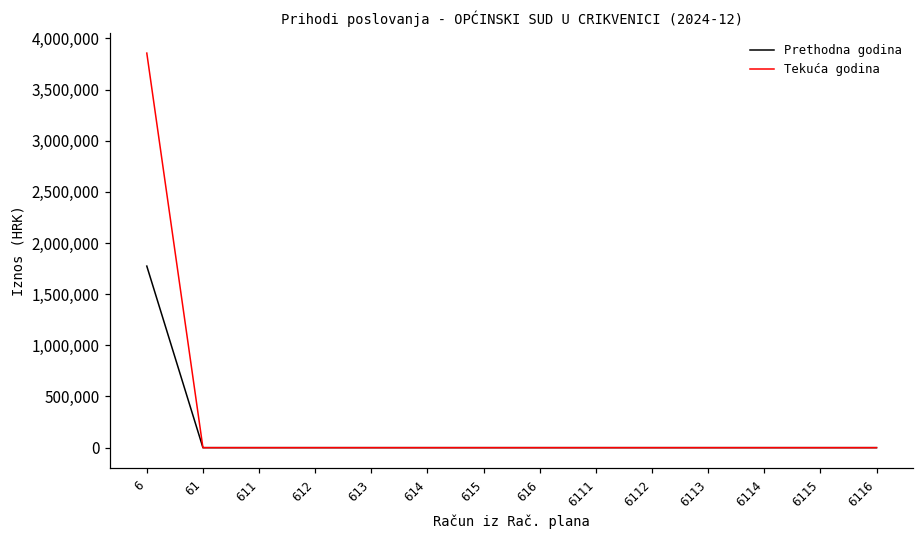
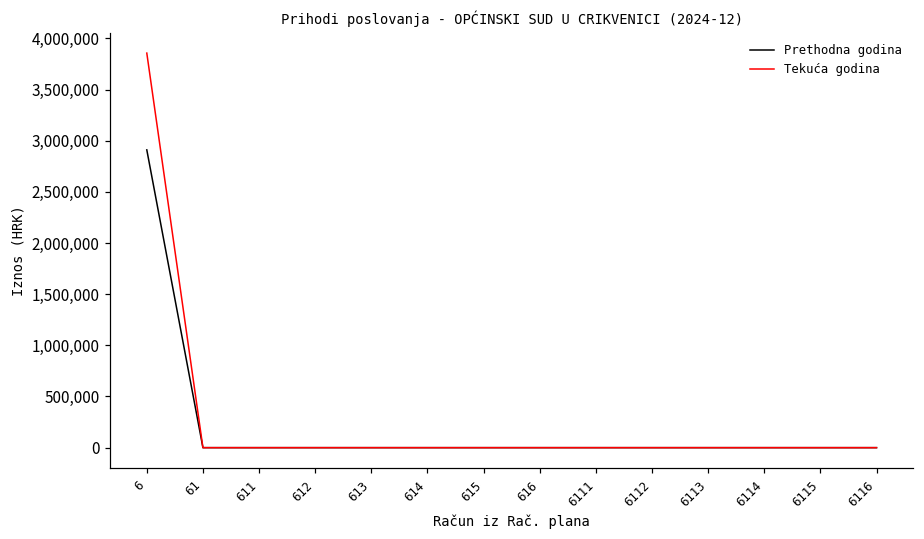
Prethodna godina, 6: 1,800,000 -> 2,900,000
